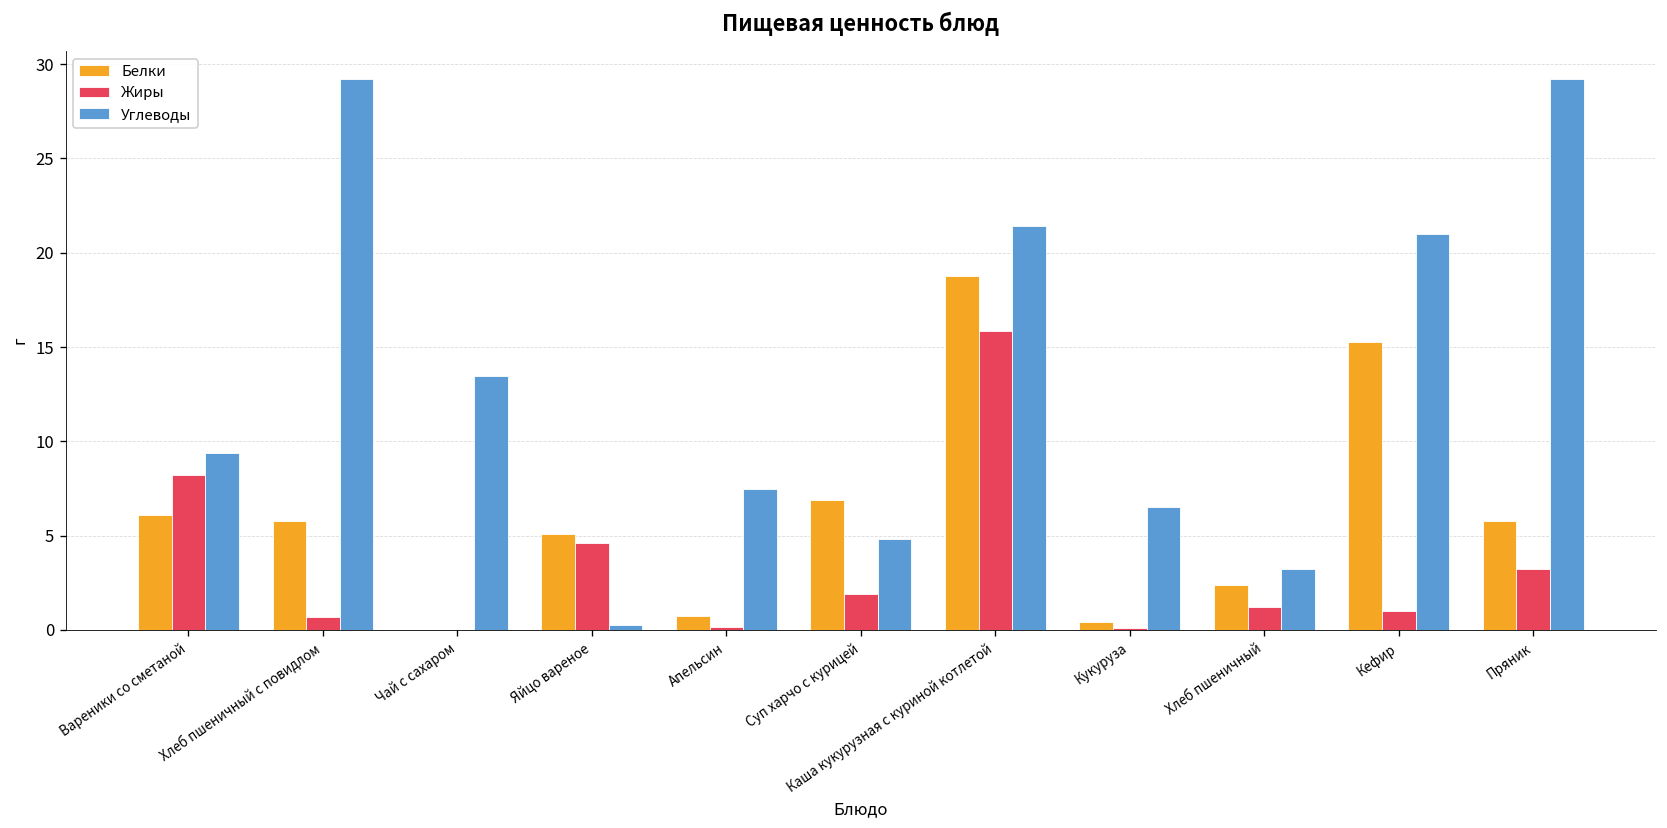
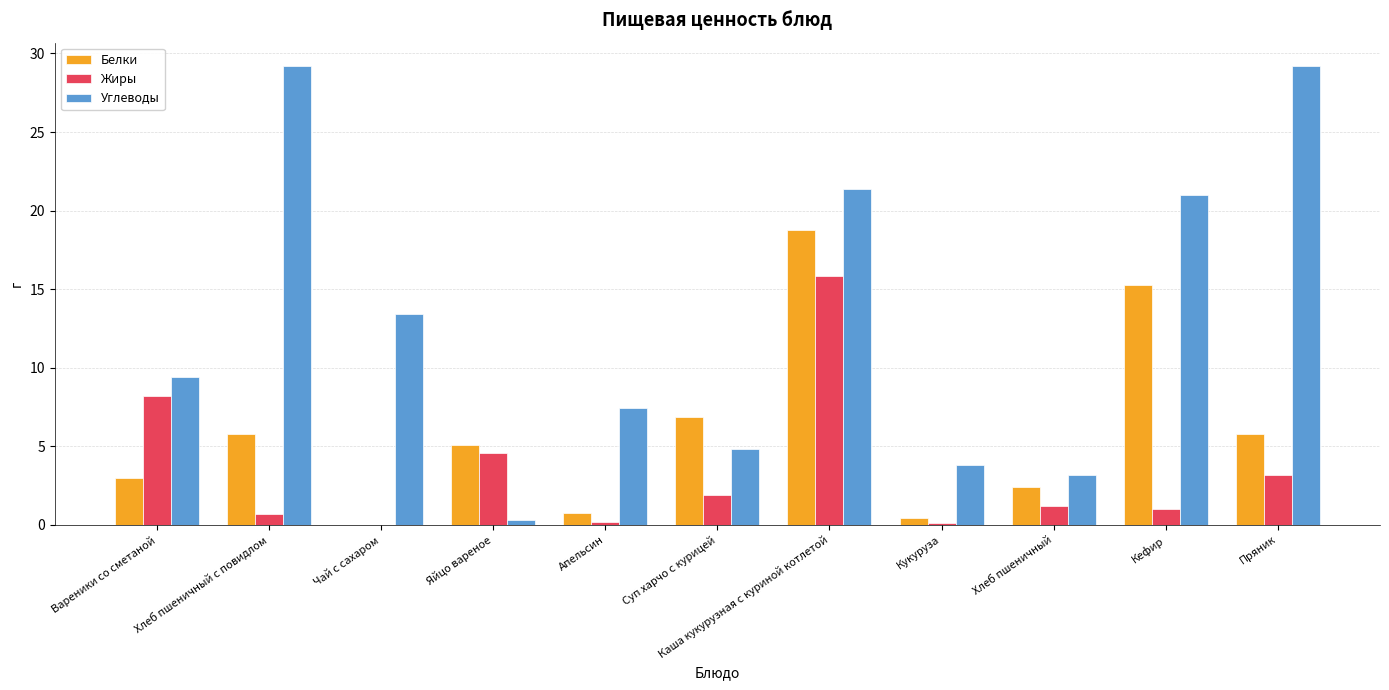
Белки, Вареники со сметаной: 6.1 -> 3.0
Углеводы, Кукуруза: 6.5 -> 3.8
